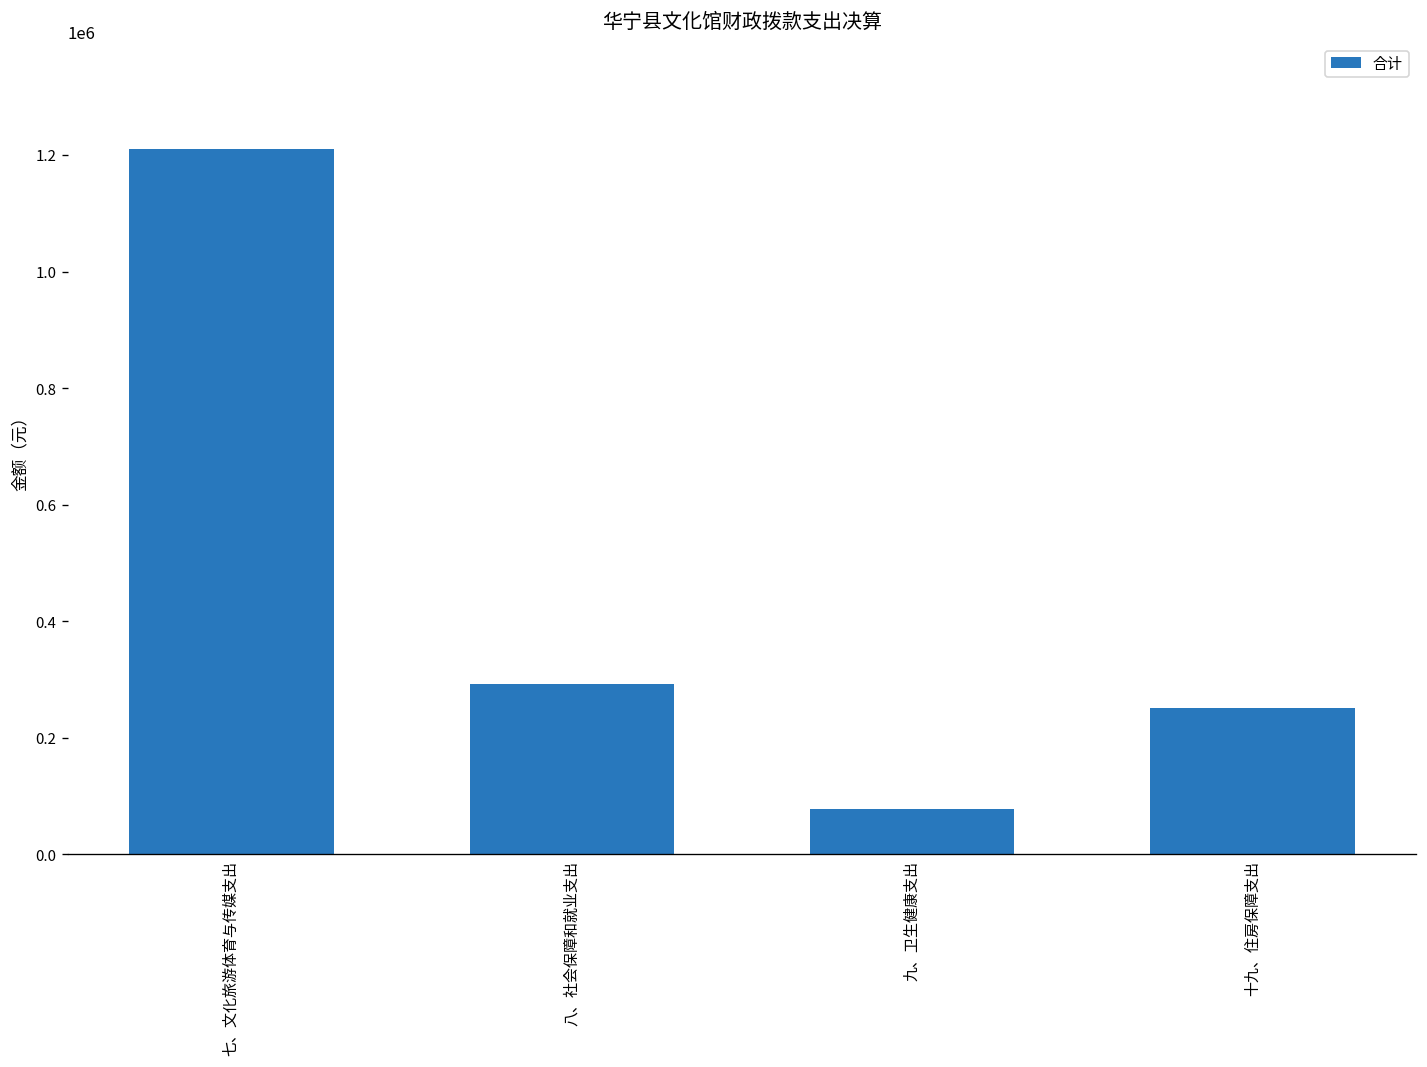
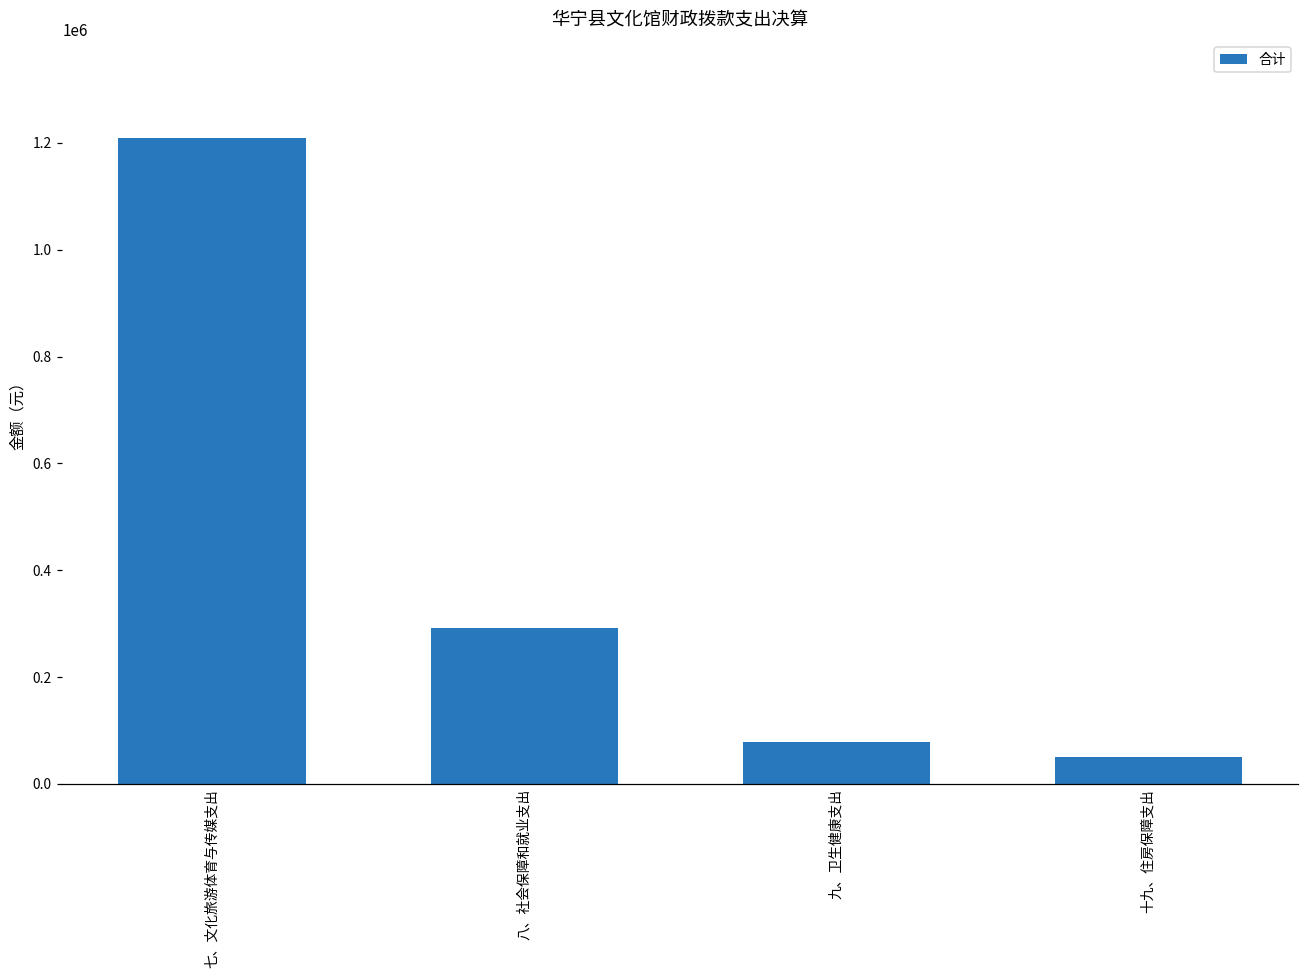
十九、住房保障支出: 250000 -> 50000
